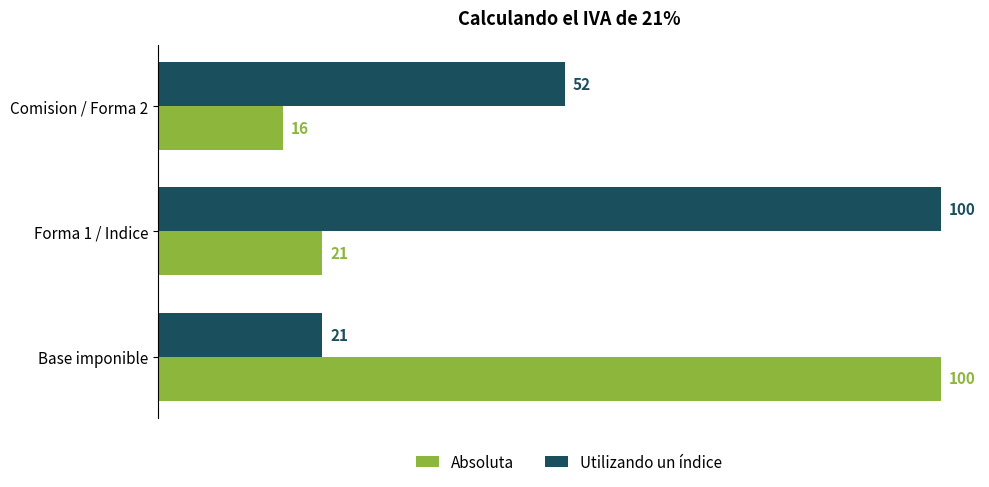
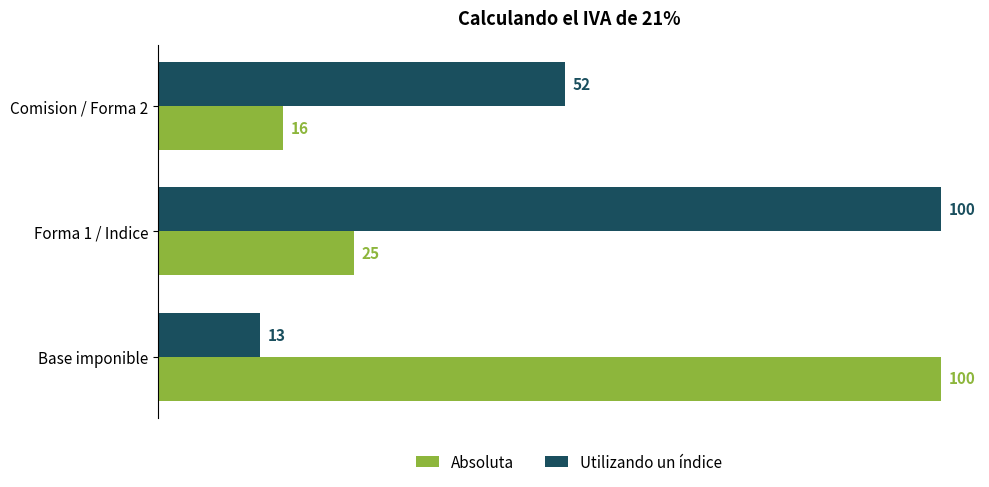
Absoluta, Forma 1 / Indice: 21 -> 25
Utilizando un índice, Base imponible: 21 -> 13
